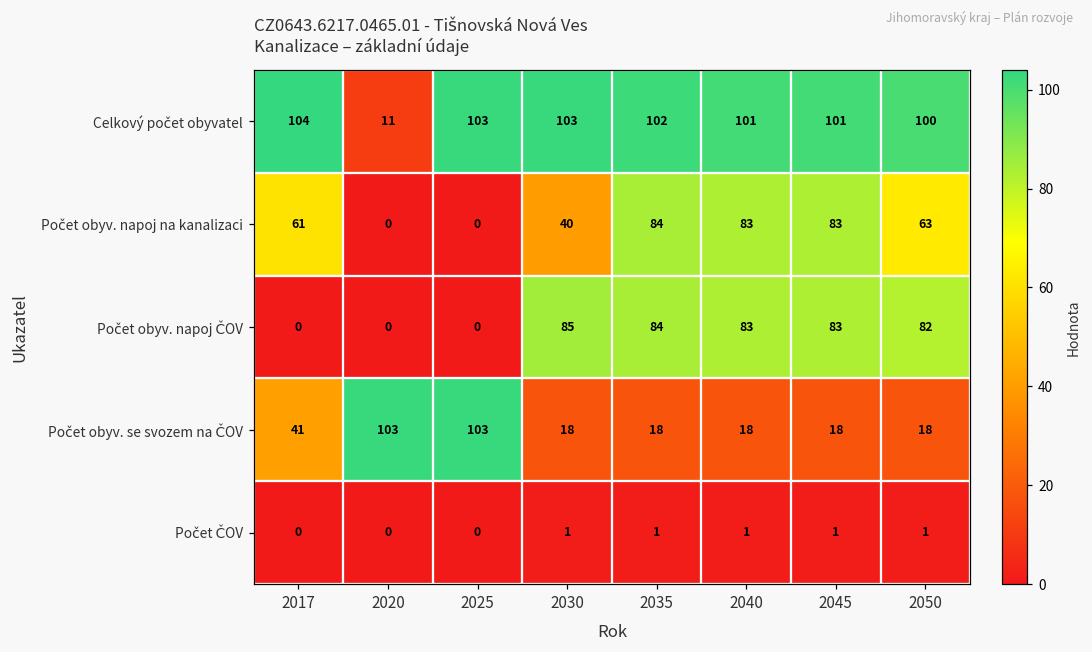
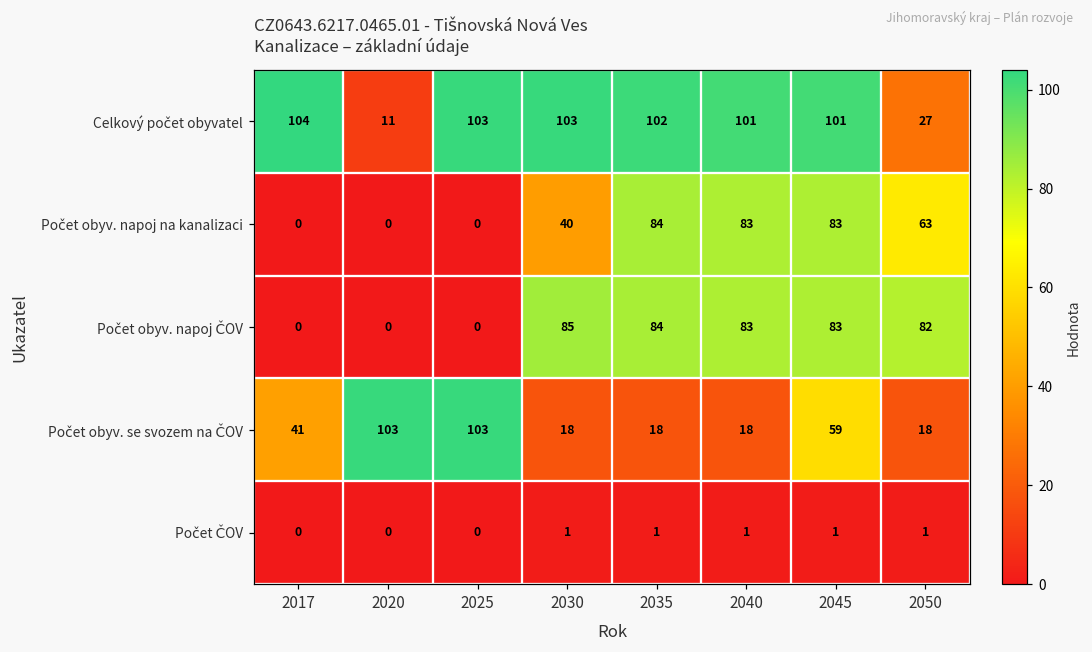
Celkový počet obyvatel, 2050: 100 -> 27
Počet obyv. napoj na kanalizaci, 2017: 61 -> 0
Počet obyv. se svozem na ČOV, 2045: 18 -> 59
